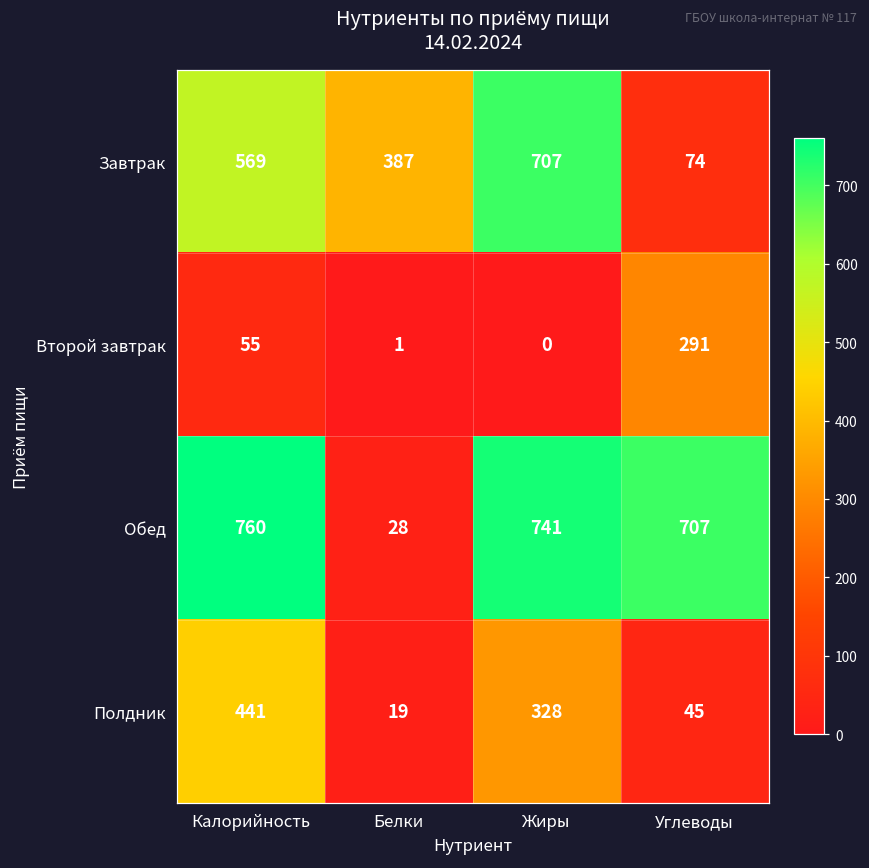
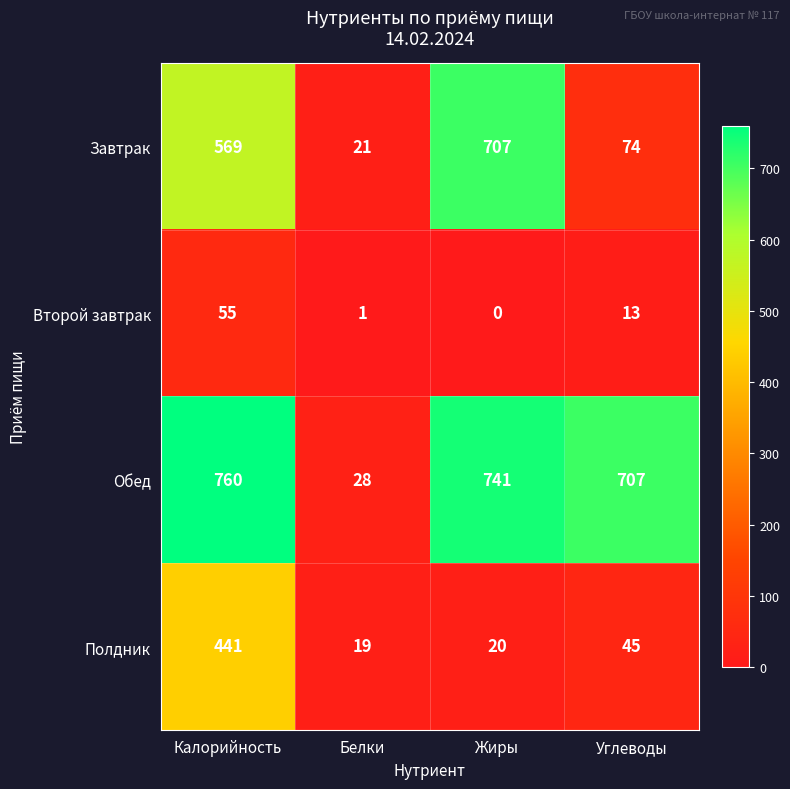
Завтрак, Белки: 387 -> 21
Второй завтрак, Углеводы: 291 -> 13
Полдник, Жиры: 328 -> 20
